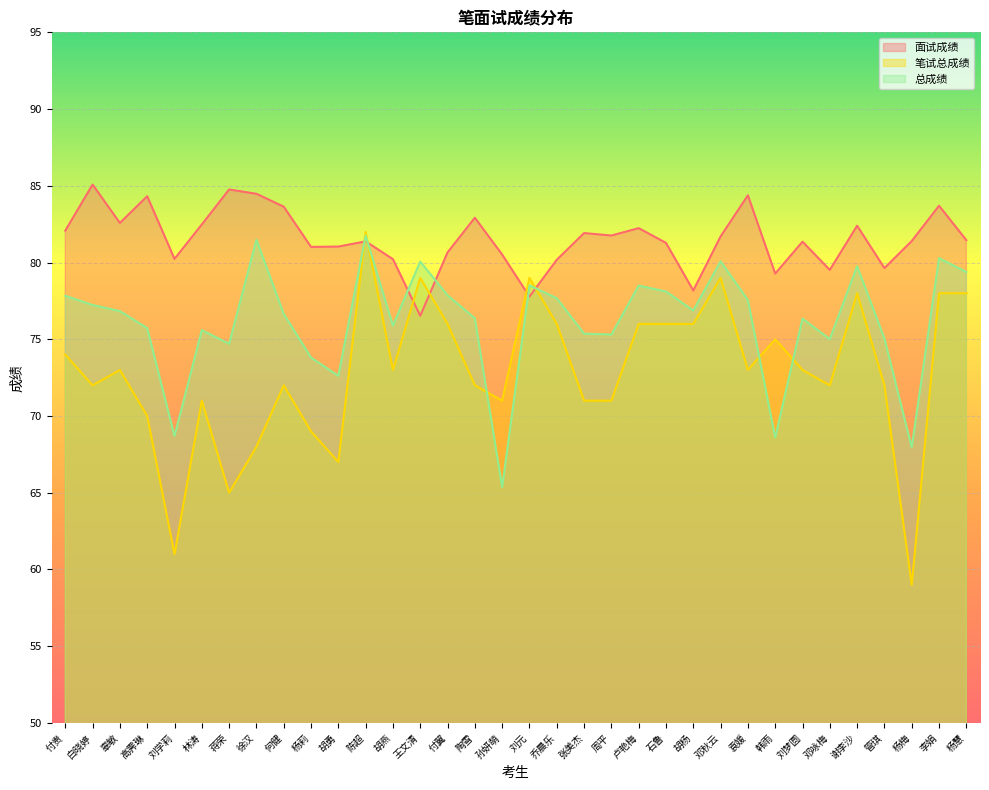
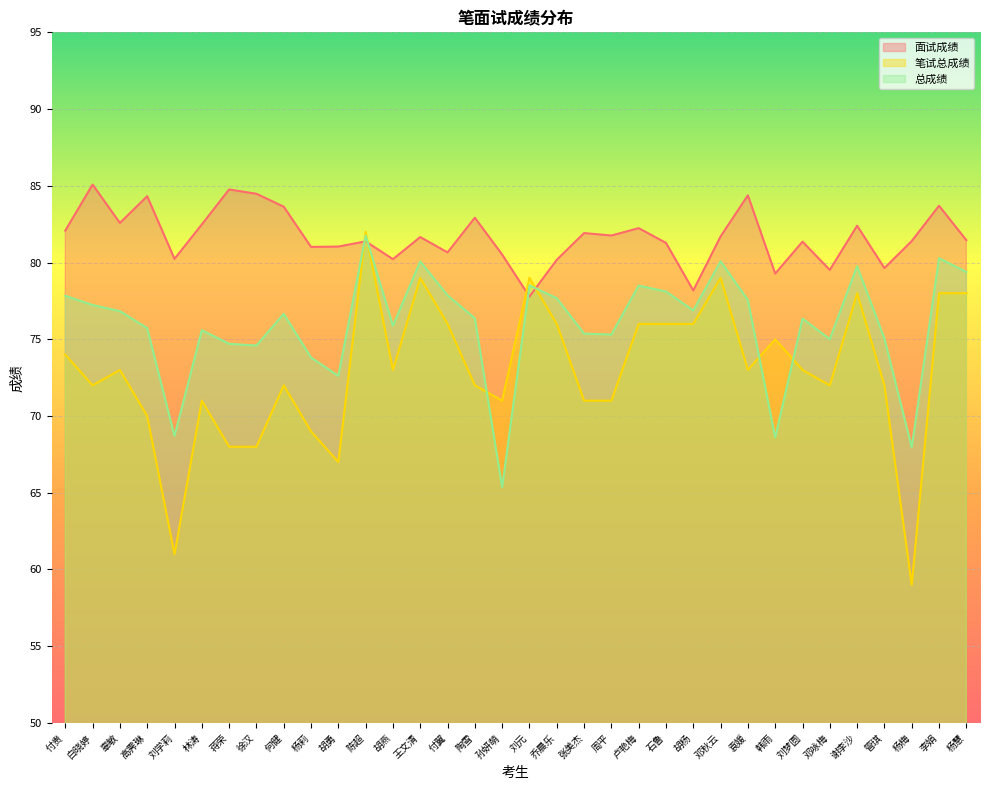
笔试总成绩, 蒋荣: 65 -> 68
总成绩, 徐汉: 81.5 -> 74.6
面试成绩, 王文清: 76.5 -> 81.7
